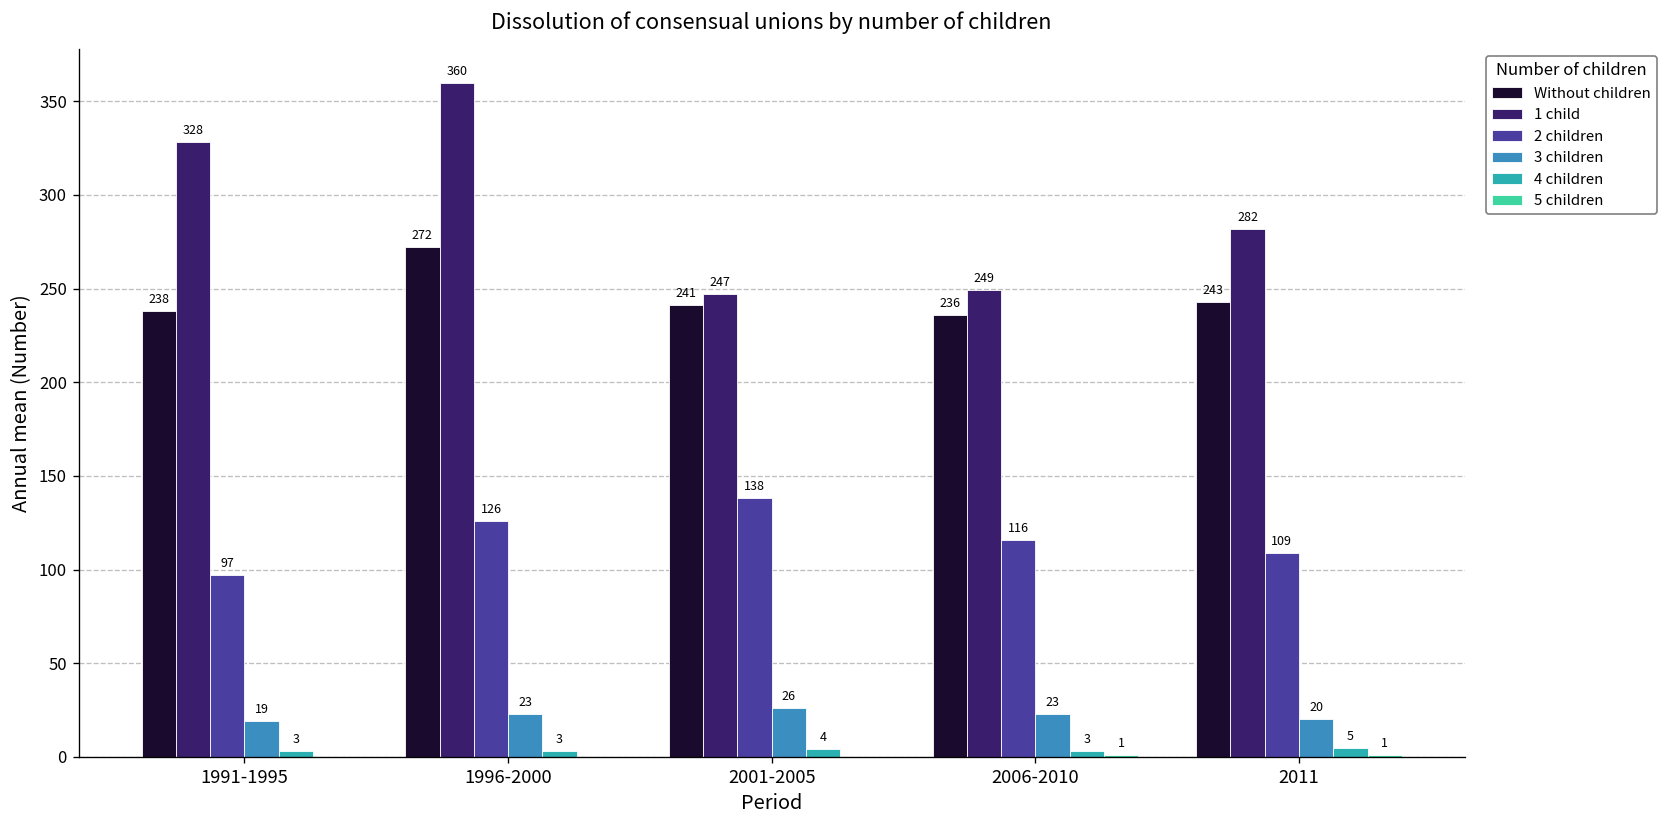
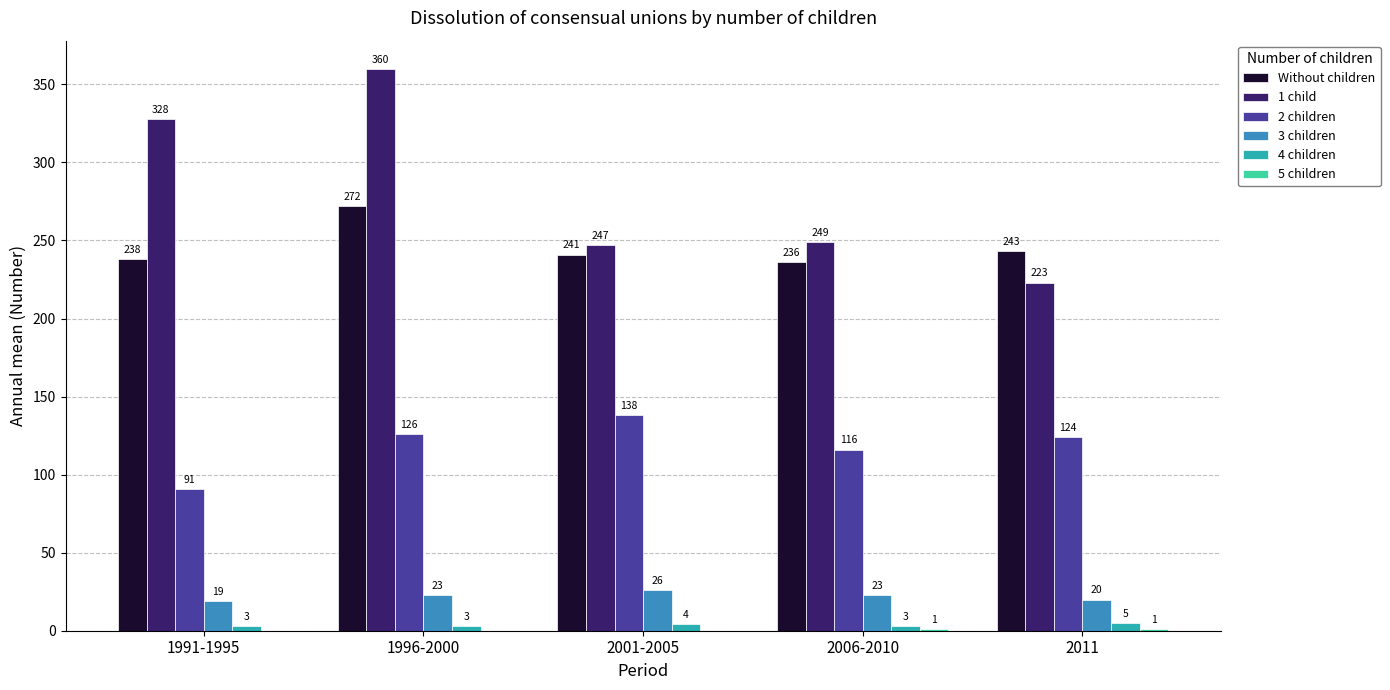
2 children, 1991-1995: 97 -> 91
1 child, 2011: 282 -> 223
2 children, 2011: 109 -> 124
